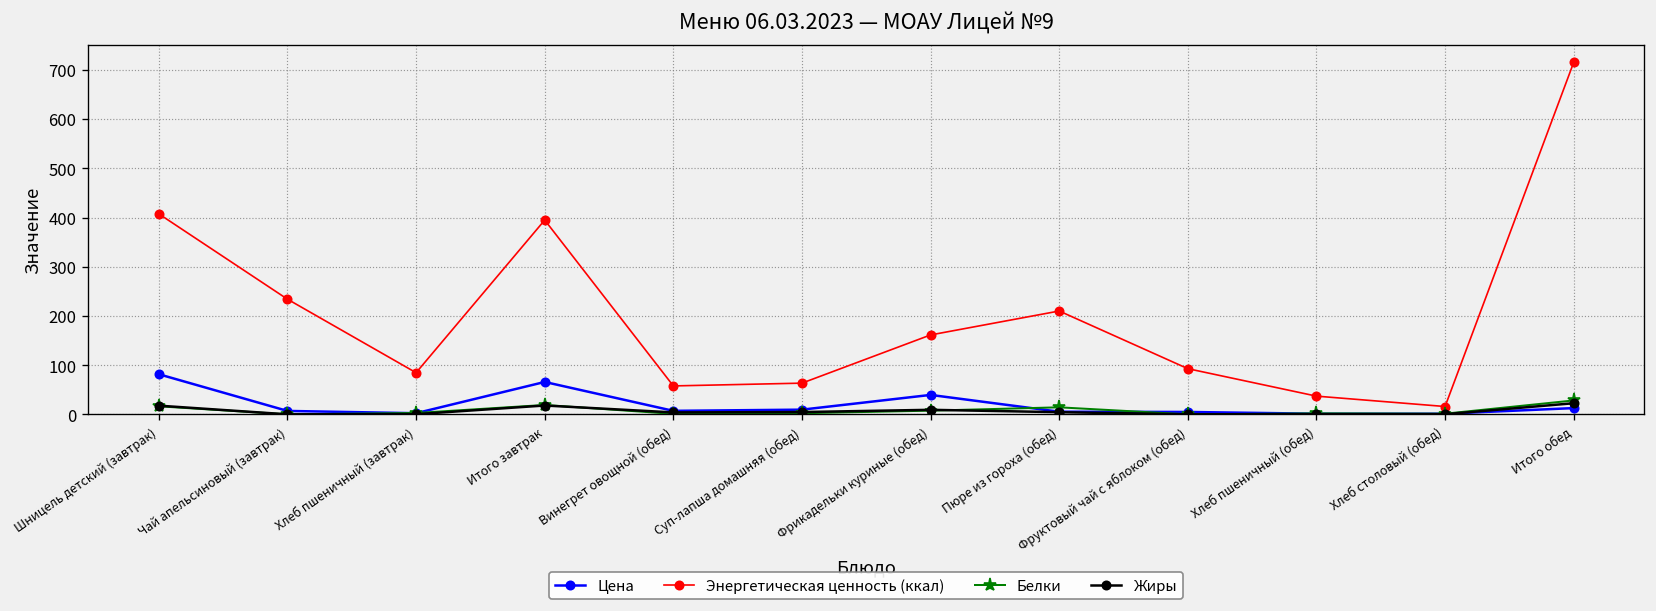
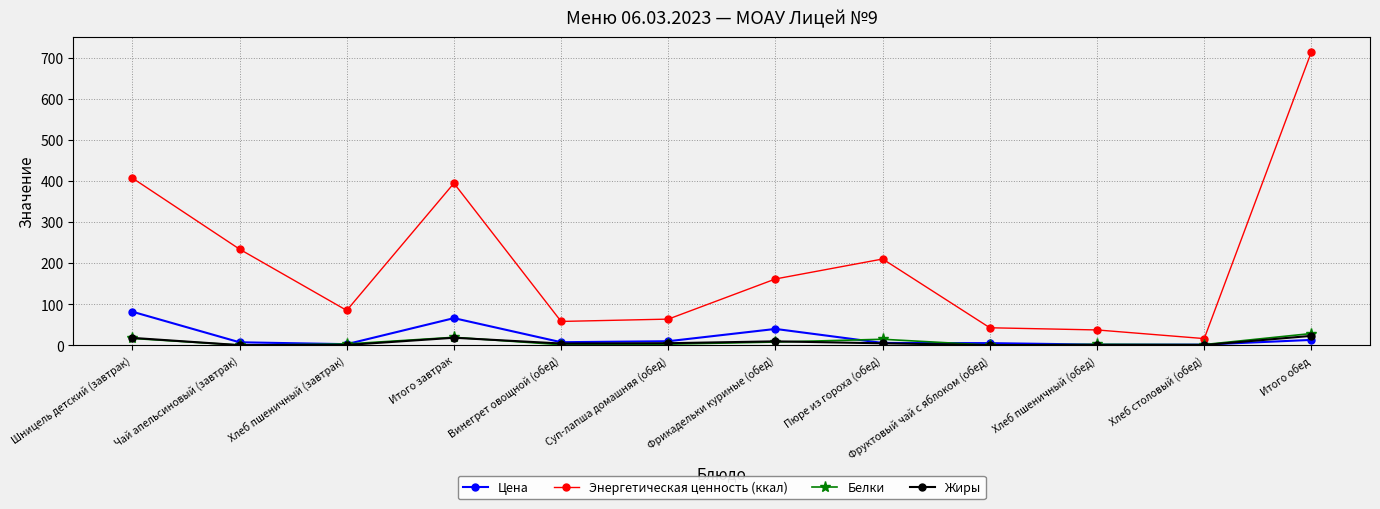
Энергетическая ценность (ккал), Фруктовый чай с яблоком (обед): 90 -> 40
